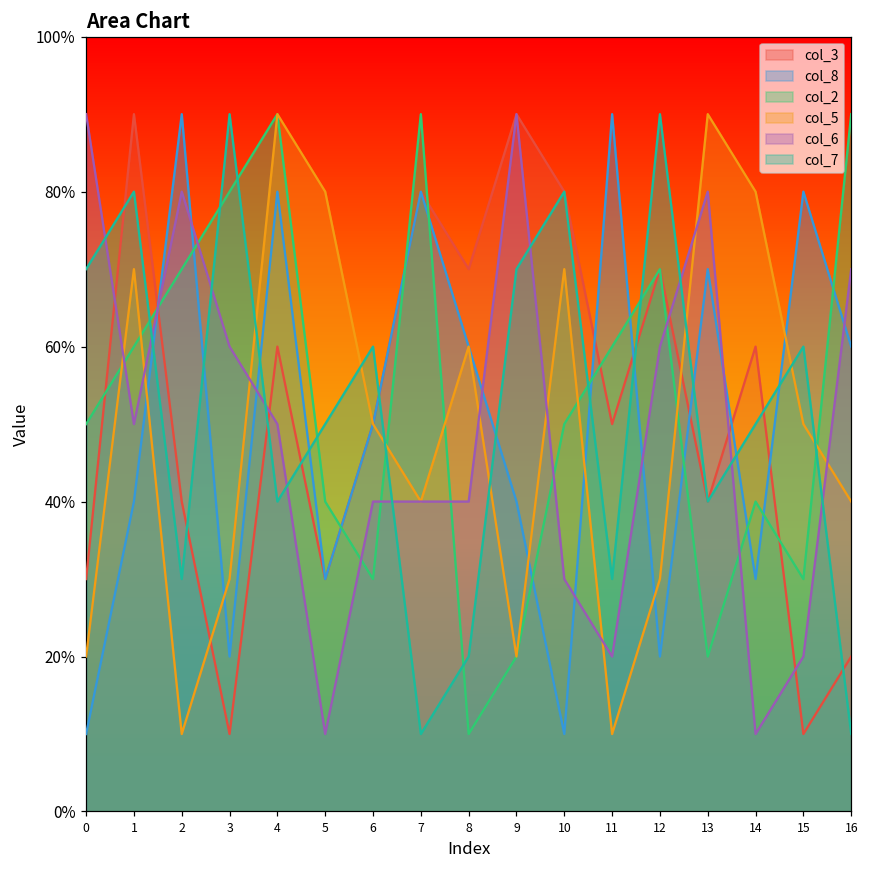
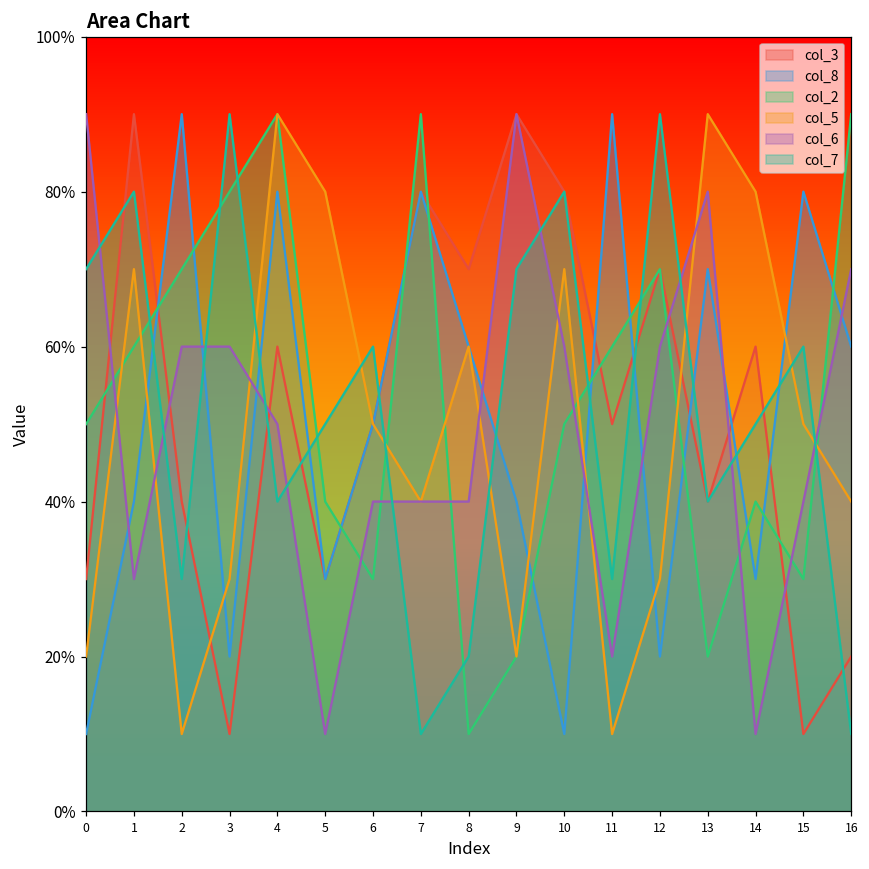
col_6, 1: 50% -> 30%
col_6, 2: 80% -> 60%
col_6, 10: 30% -> 60%
col_6, 15: 20% -> 40%
